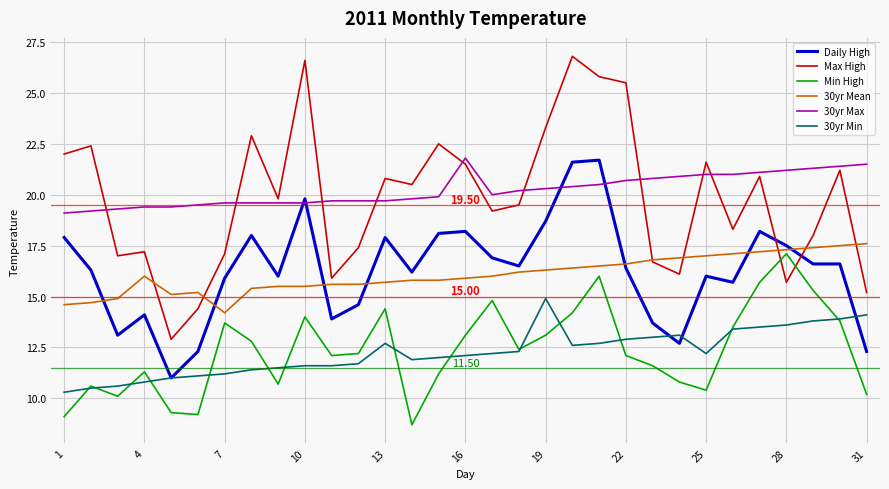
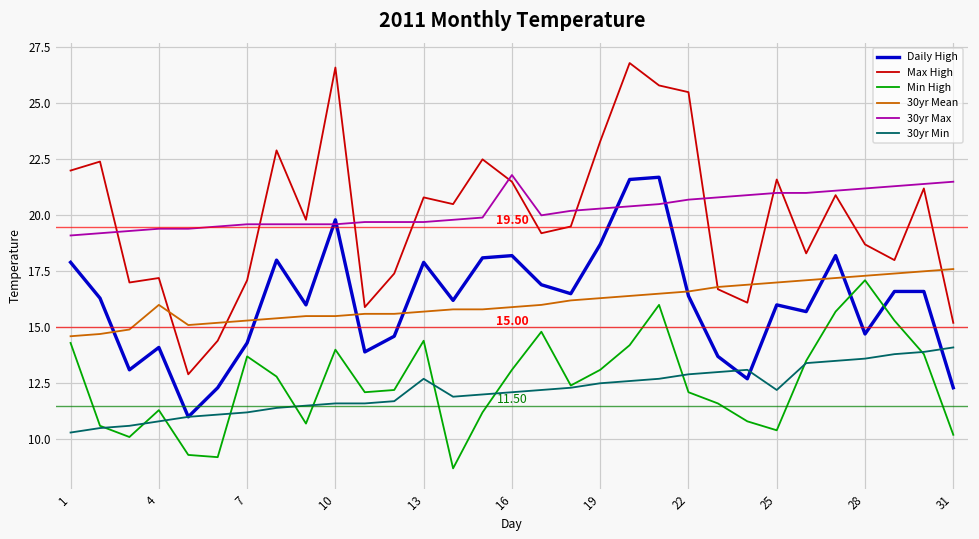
Min High, 1: 9.1 -> 14.3
Daily High, 7: 15.9 -> 14.3
30yr Mean, 7: 14.2 -> 15.3
30yr Min, 19: 14.9 -> 12.5
Daily High, 28: 17.5 -> 14.7
Max High, 28: 15.7 -> 18.7
